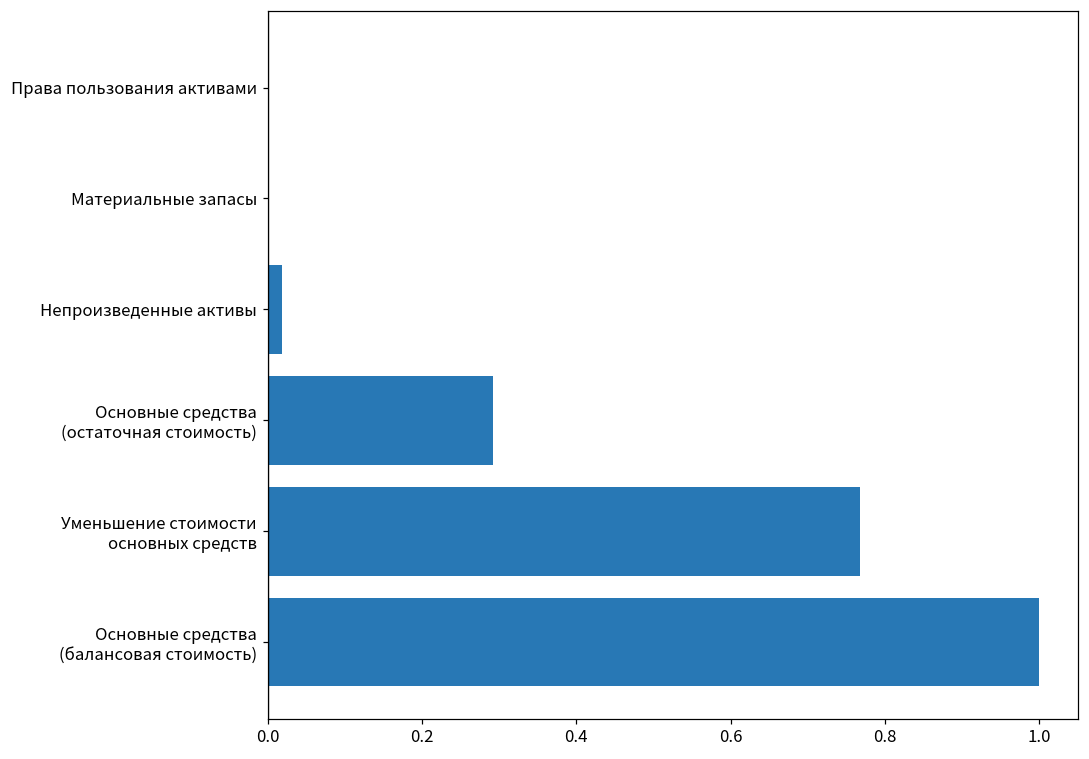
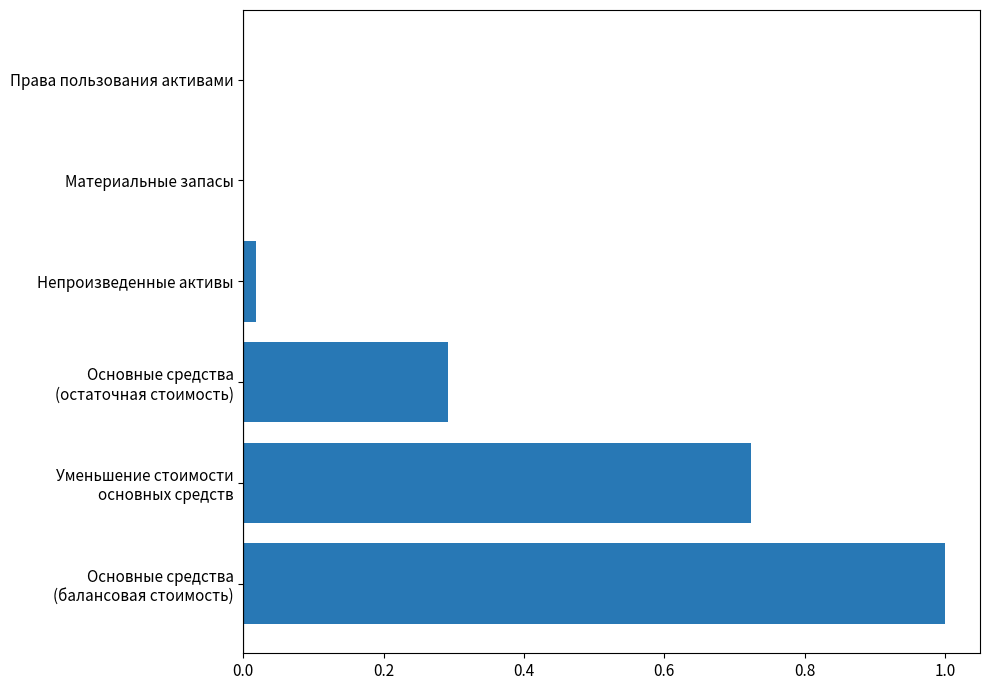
Уменьшение стоимости основных средств: 0.77 -> 0.72
